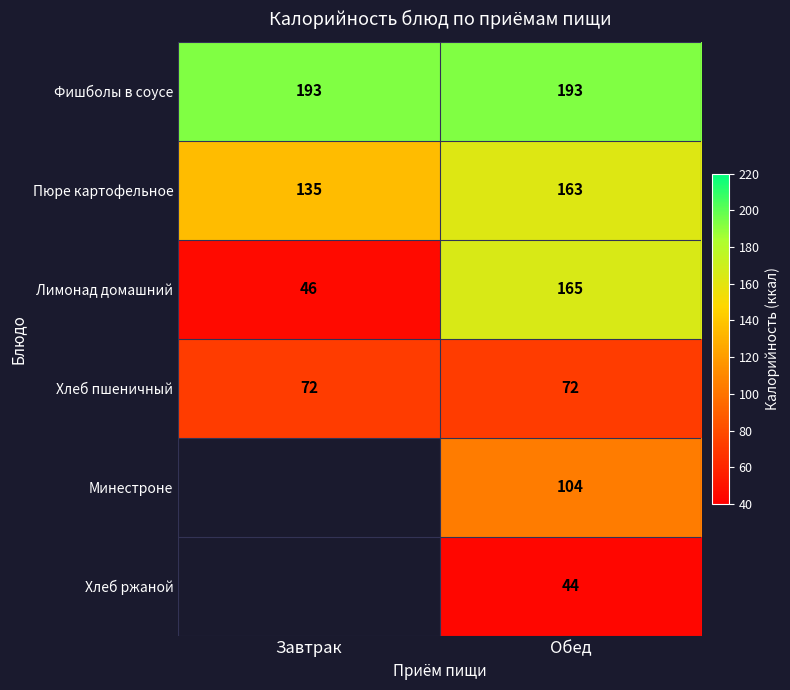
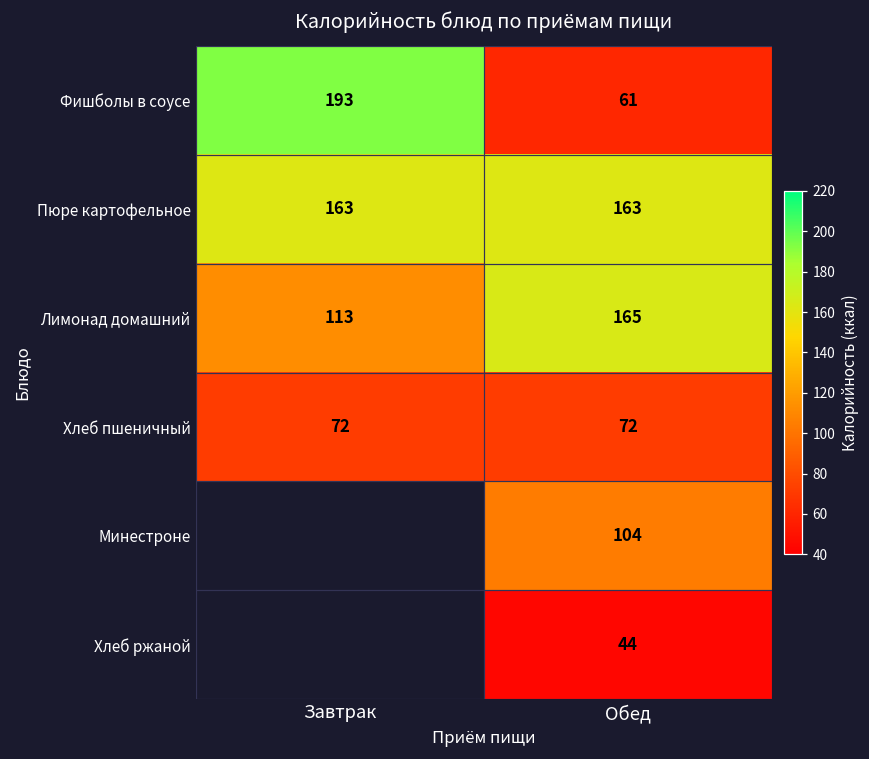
Фишболы в соусе, Обед: 193 -> 61
Пюре картофельное, Завтрак: 135 -> 163
Лимонад домашний, Завтрак: 46 -> 113
